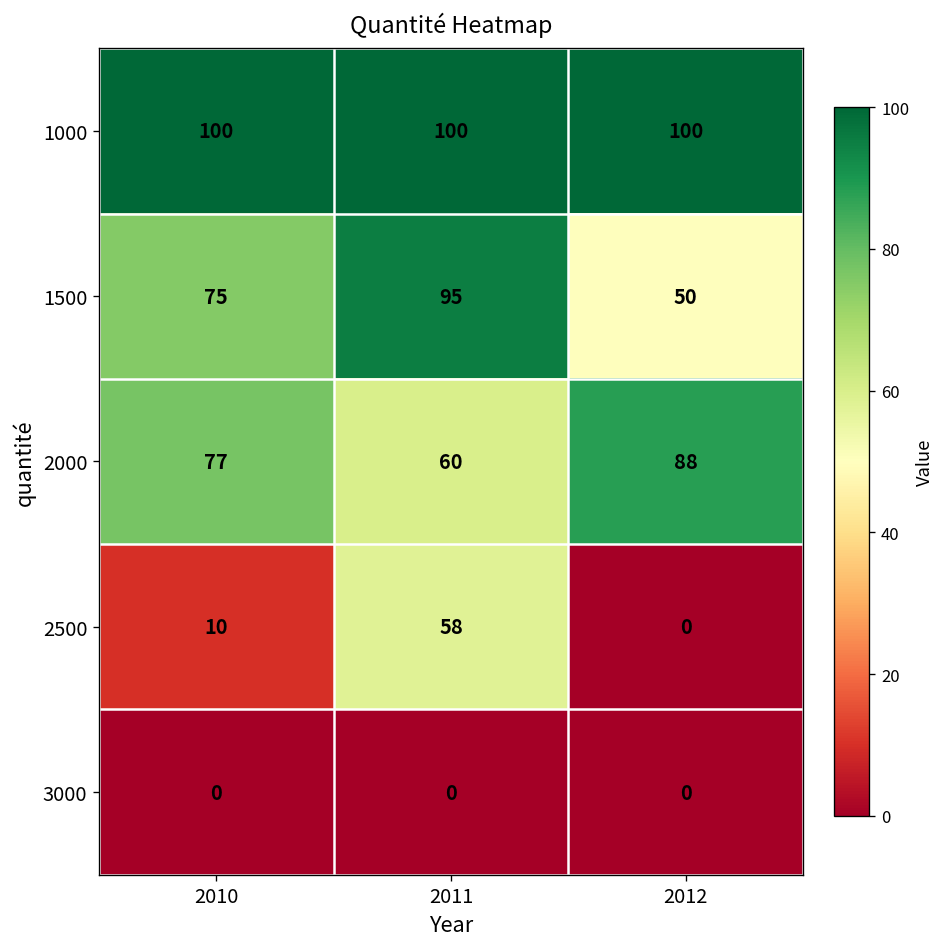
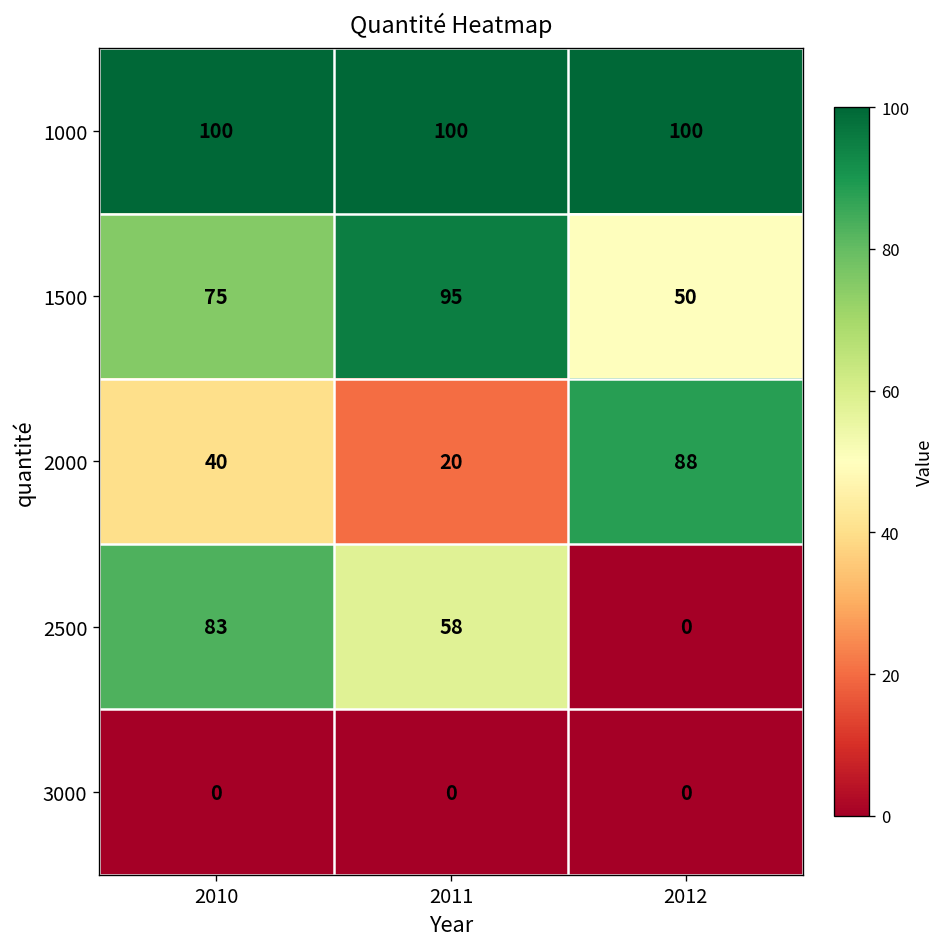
2000, 2010: 77 -> 40
2000, 2011: 60 -> 20
2500, 2010: 10 -> 83
